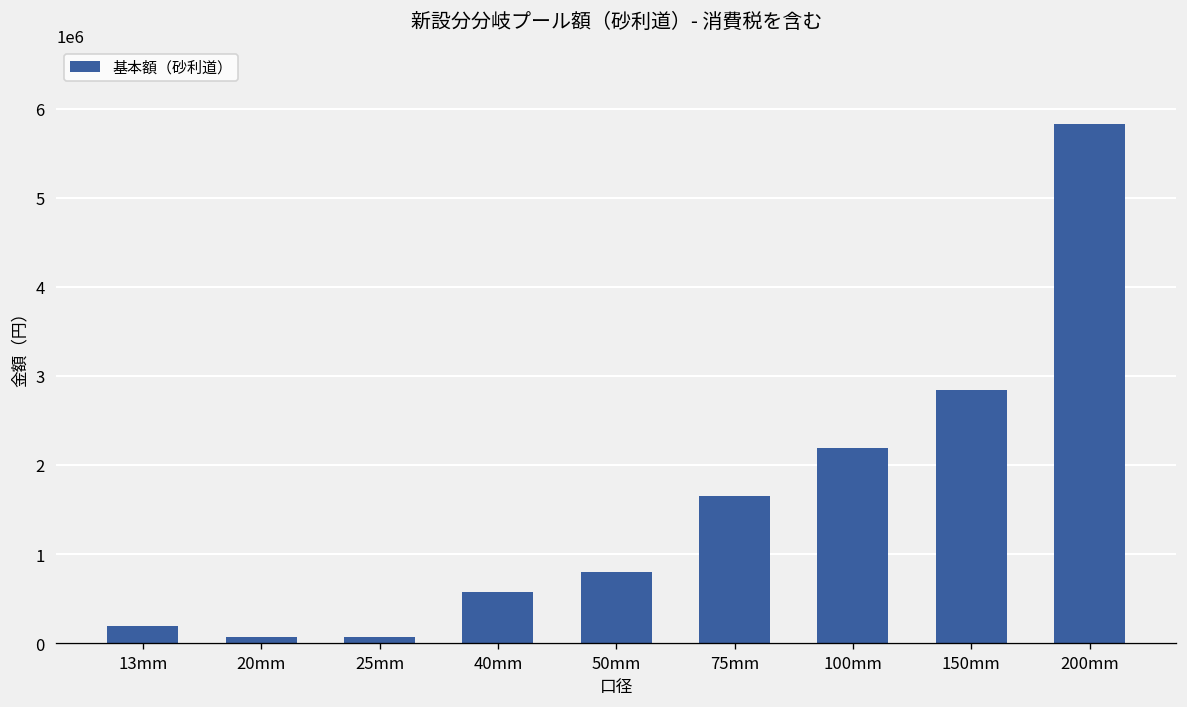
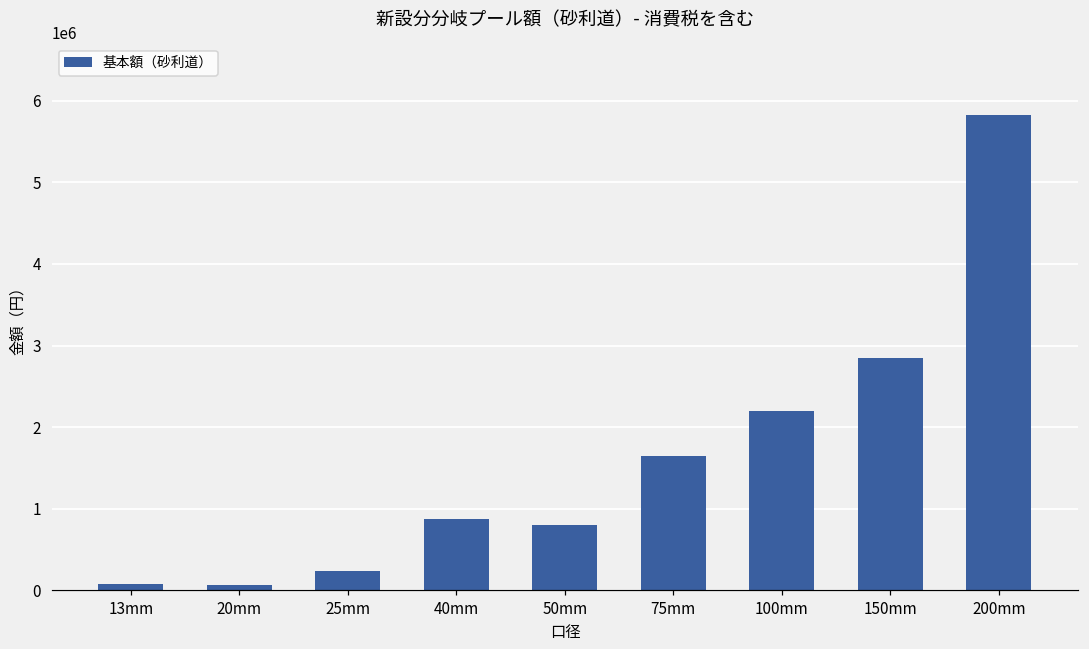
13mm: 200000 -> 100000
25mm: 100000 -> 200000
40mm: 600000 -> 900000
